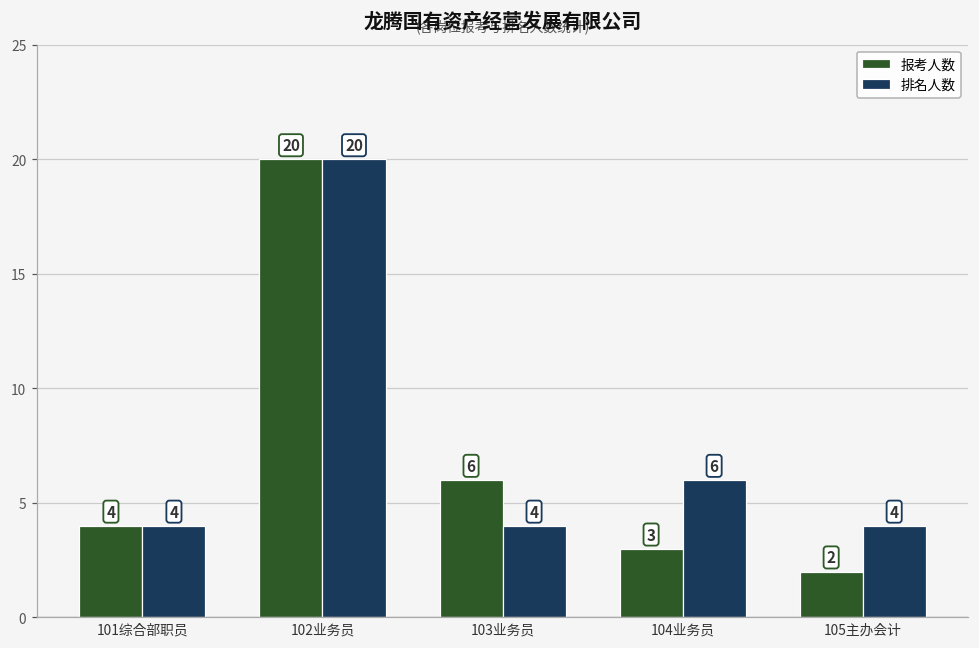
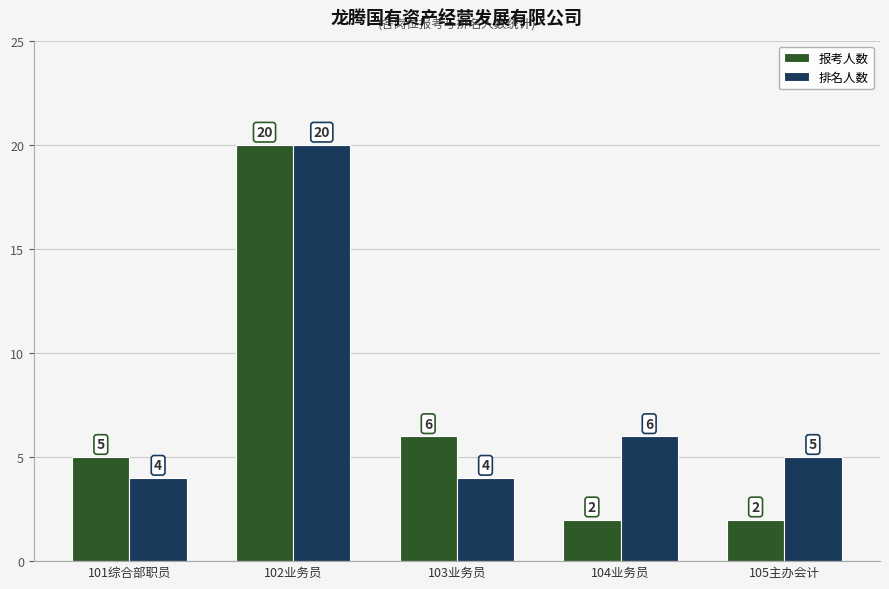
报考人数, 101综合部职员: 4 -> 5
报考人数, 104业务员: 3 -> 2
排名人数, 105主办会计: 4 -> 5
